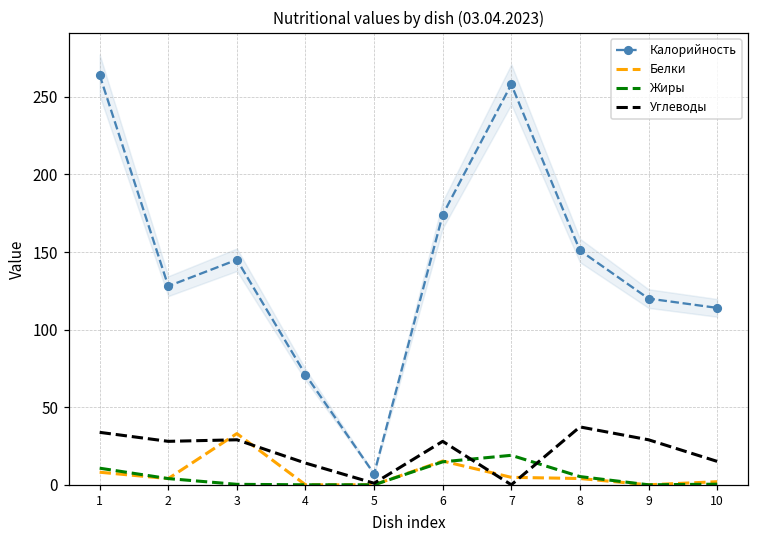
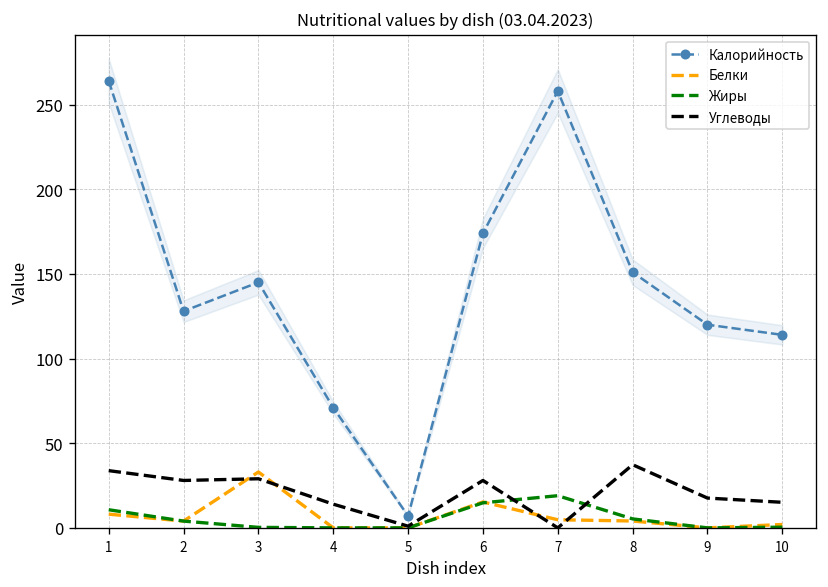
Углеводы, 9: 29 -> 18
